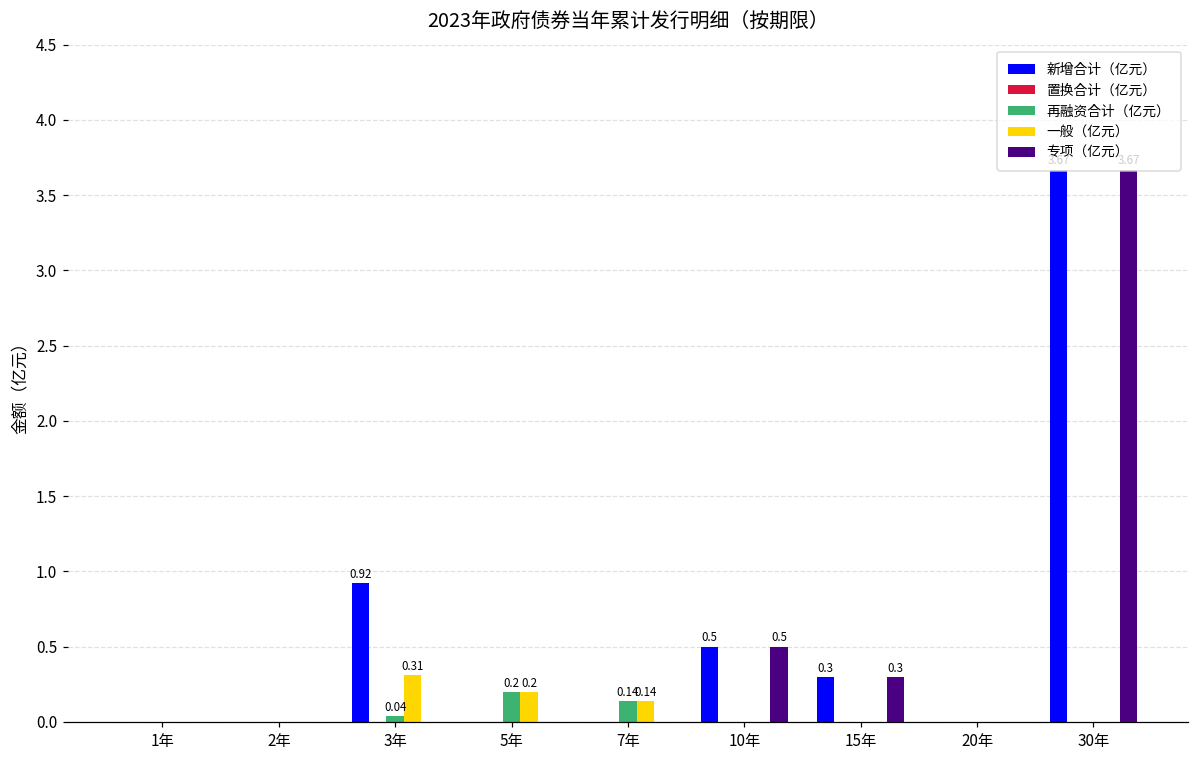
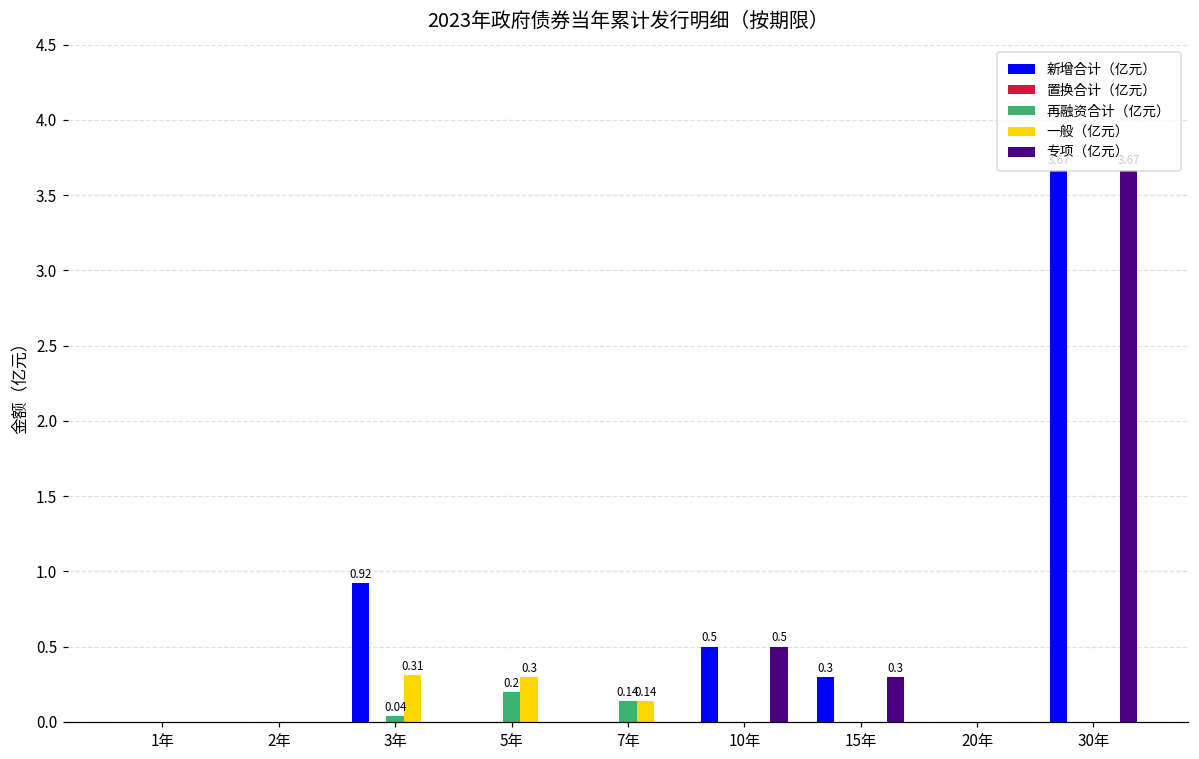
一般（亿元）, 5年: 0.2 -> 0.3
